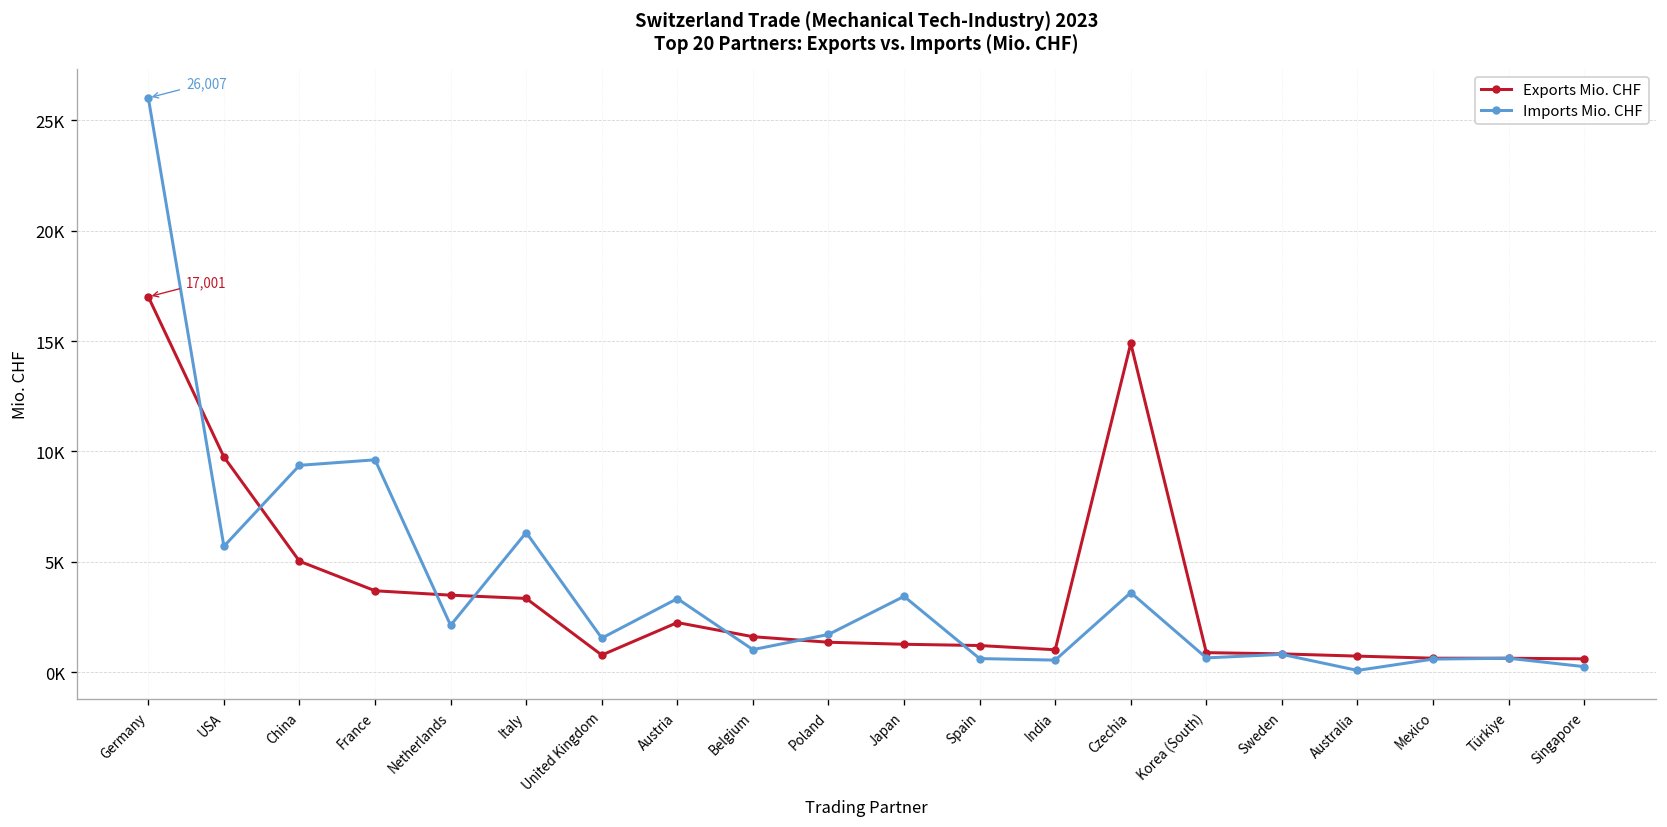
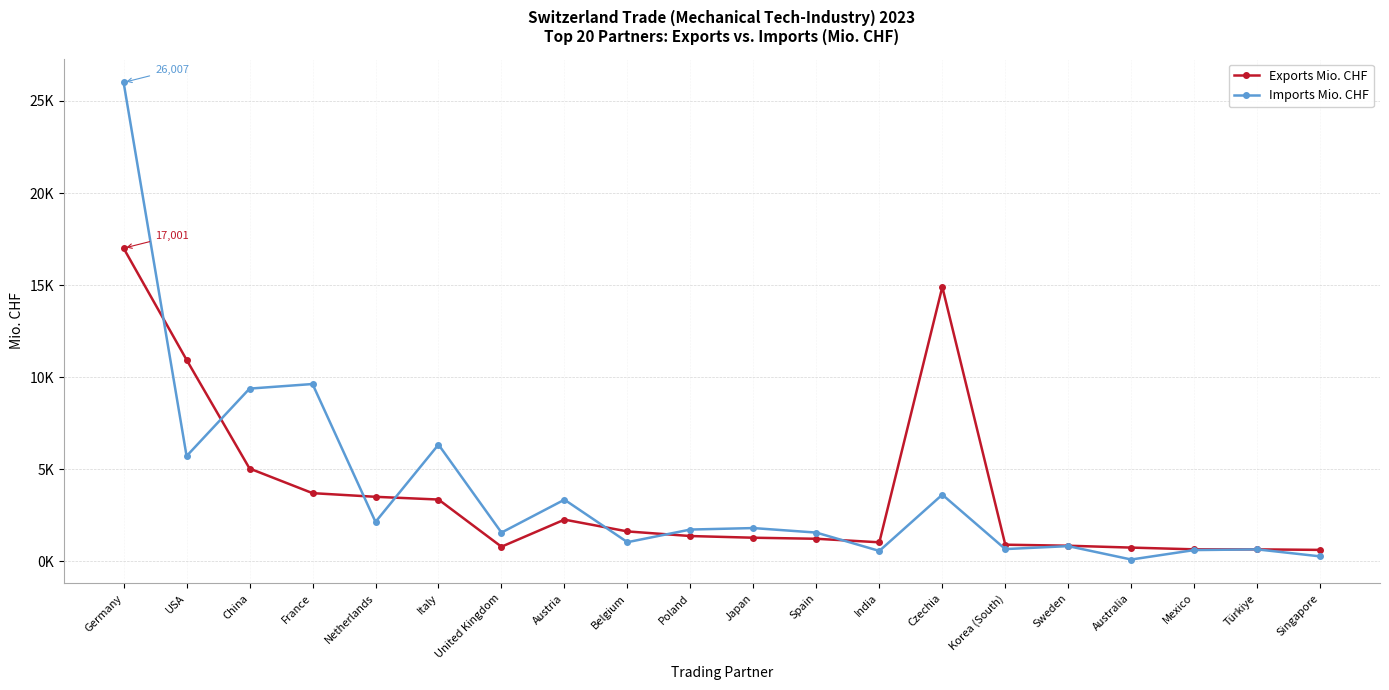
Exports Mio. CHF, USA: 9800 -> 10900
Imports Mio. CHF, Japan: 3400 -> 1800
Imports Mio. CHF, Spain: 600 -> 1600
